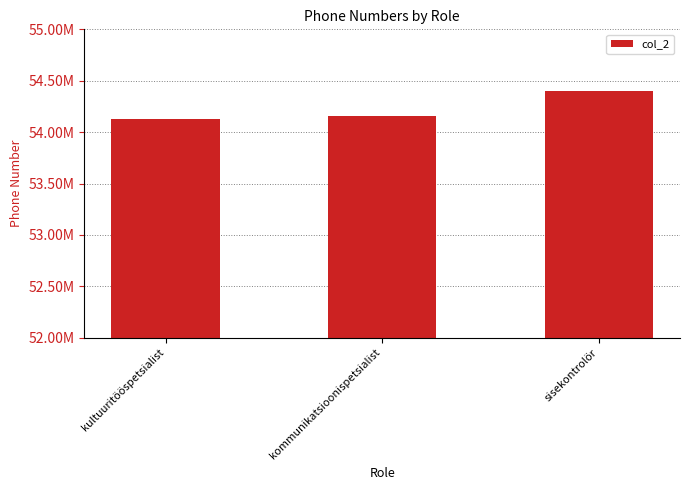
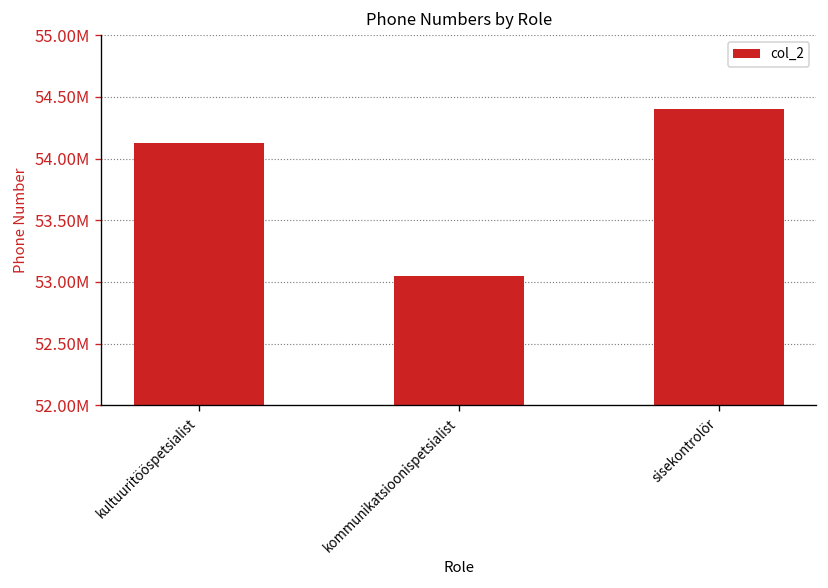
kommunikatsioonispetsialist: 54160000 -> 53050000
